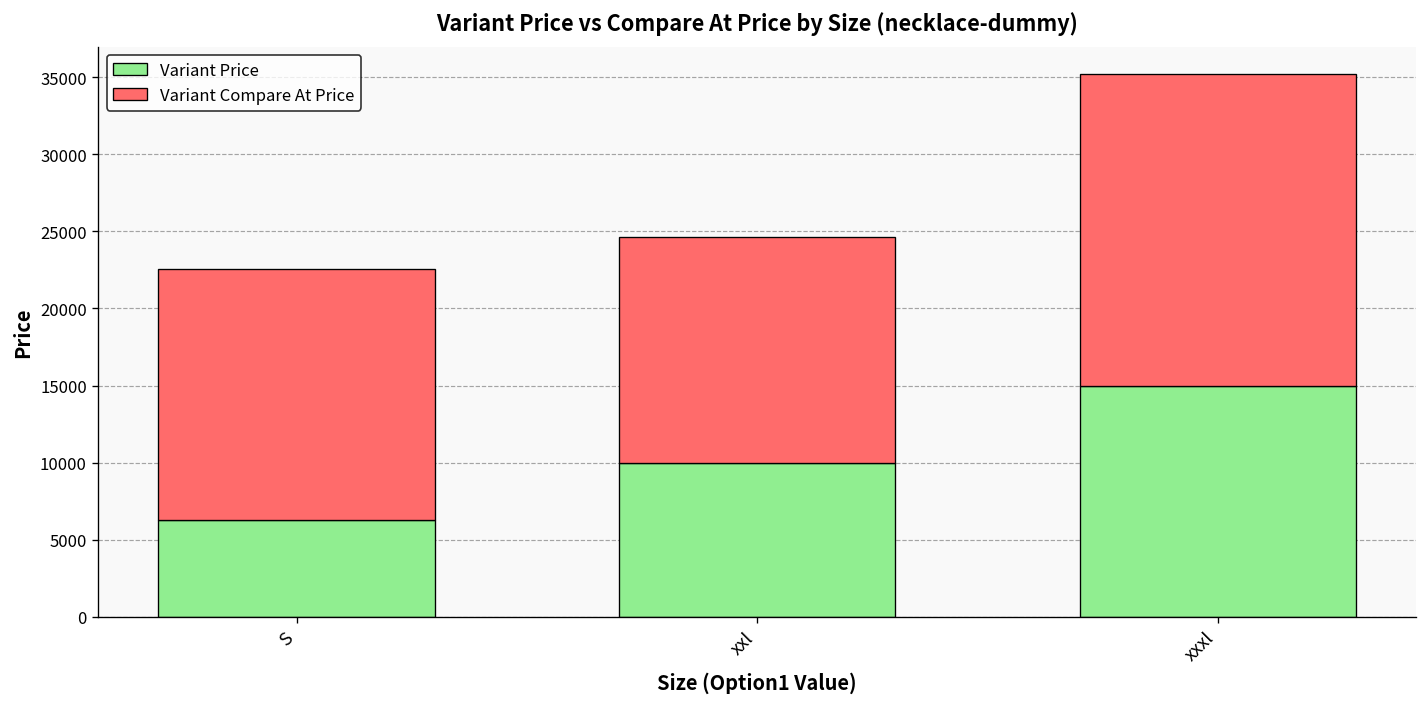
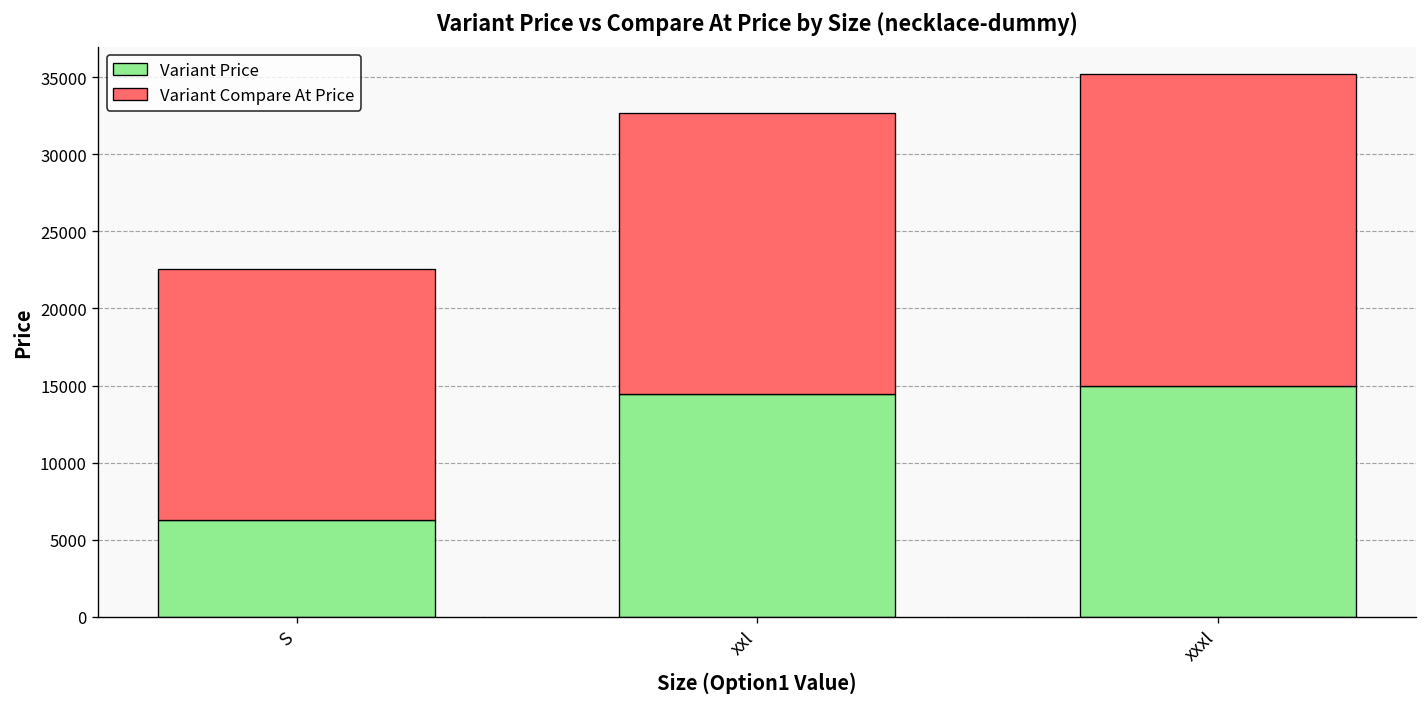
Variant Price, xxl: 10000 -> 14500
Variant Compare At Price, xxl: 14600 -> 18200
